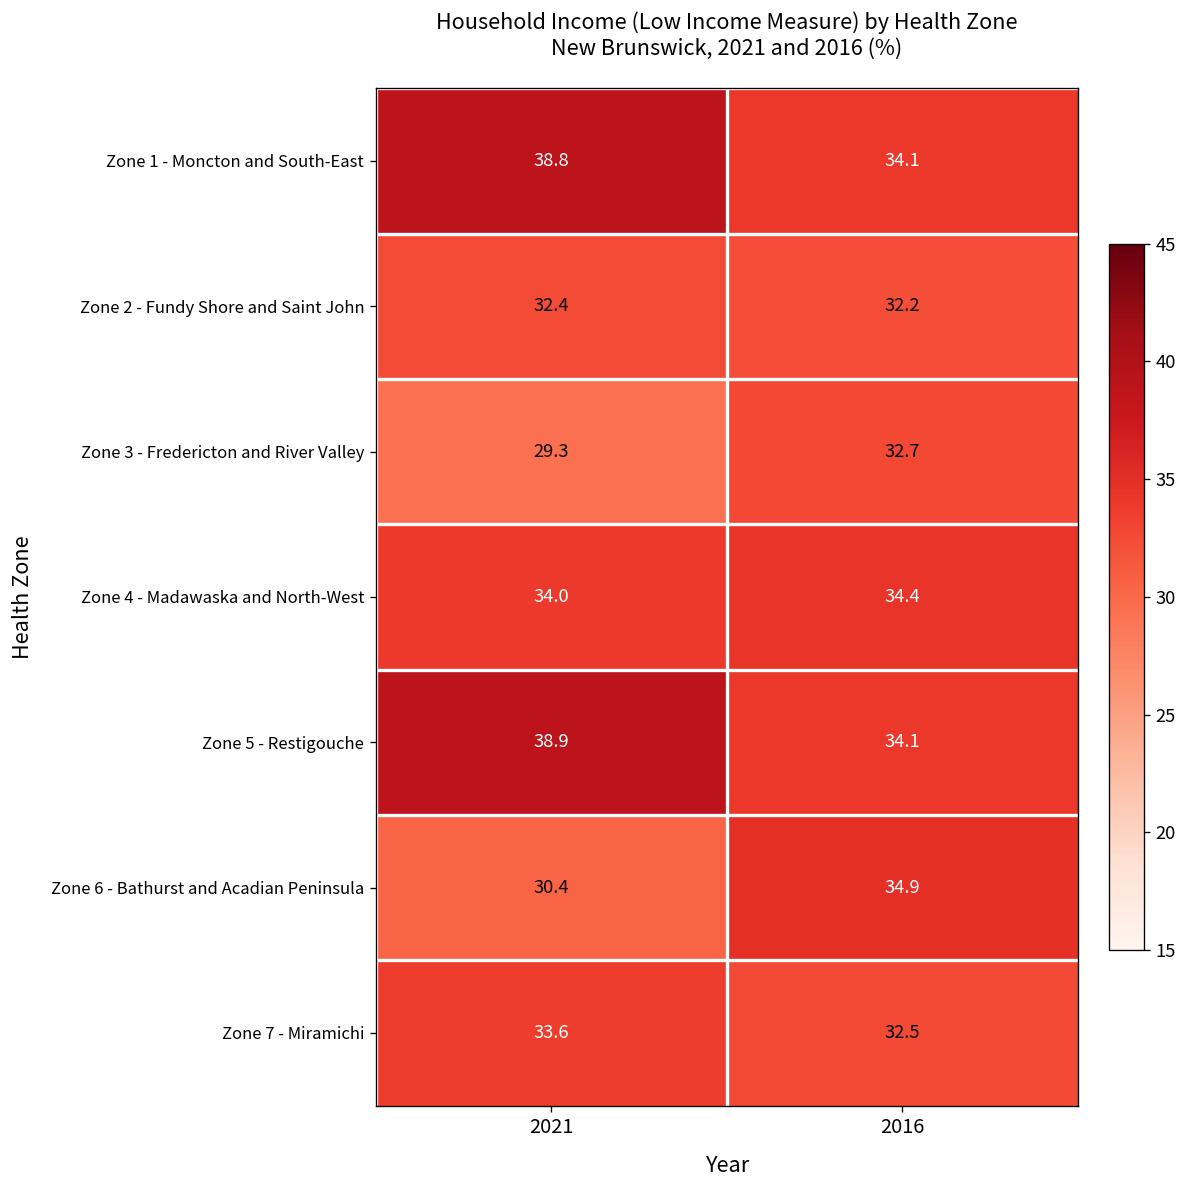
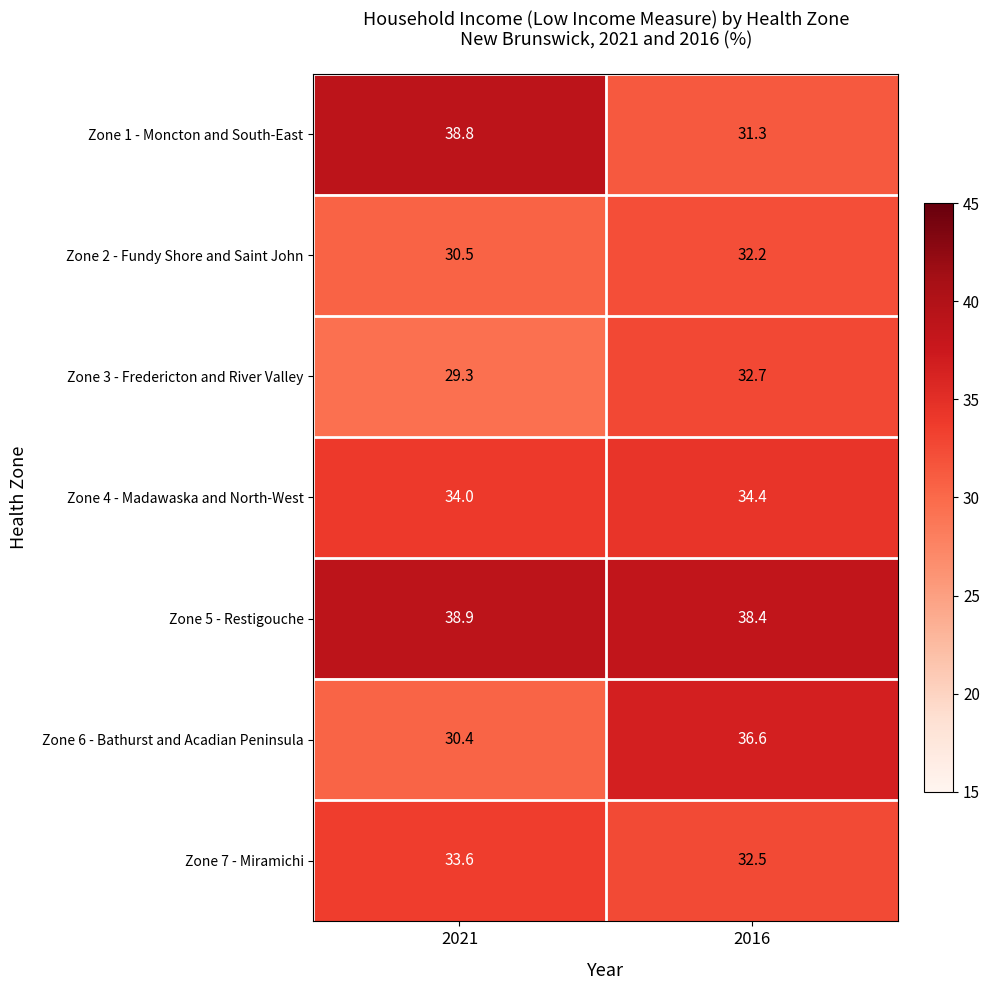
Zone 1 - Moncton and South-East, 2016: 34.1 -> 31.3
Zone 2 - Fundy Shore and Saint John, 2021: 32.4 -> 30.5
Zone 5 - Restigouche, 2016: 34.1 -> 38.4
Zone 6 - Bathurst and Acadian Peninsula, 2016: 34.9 -> 36.6
